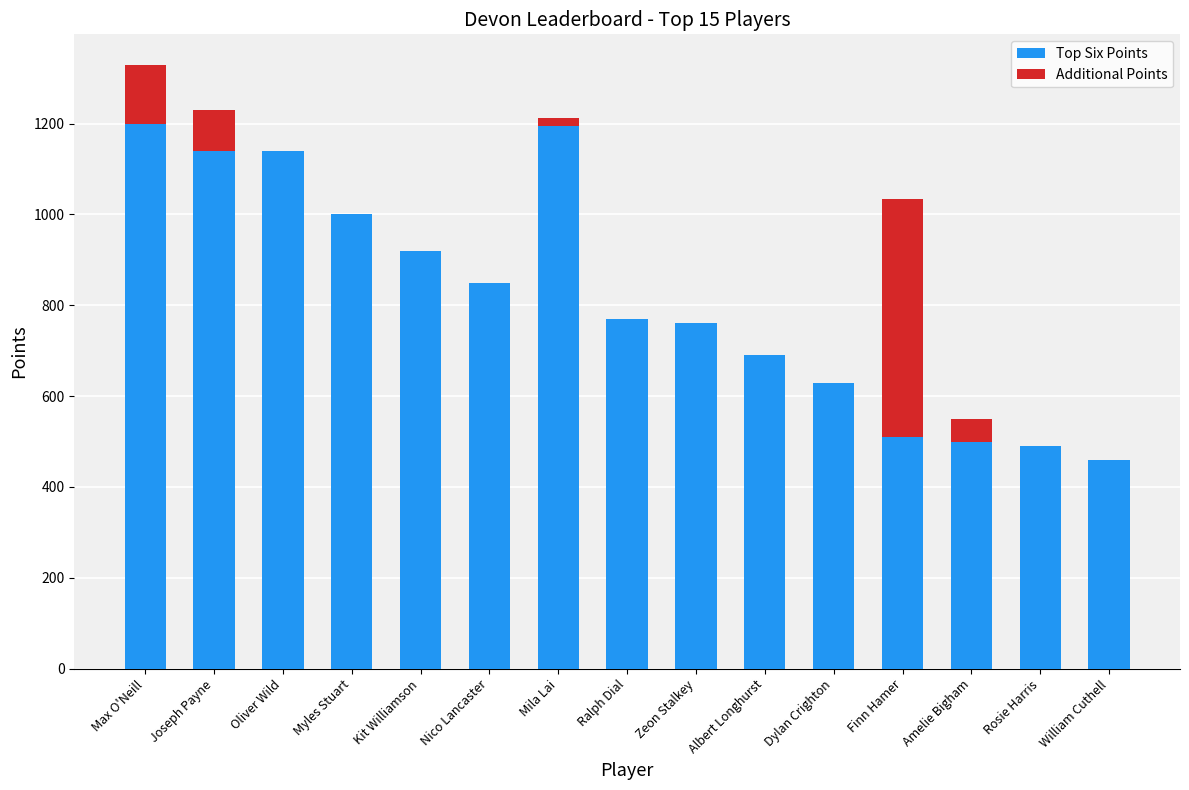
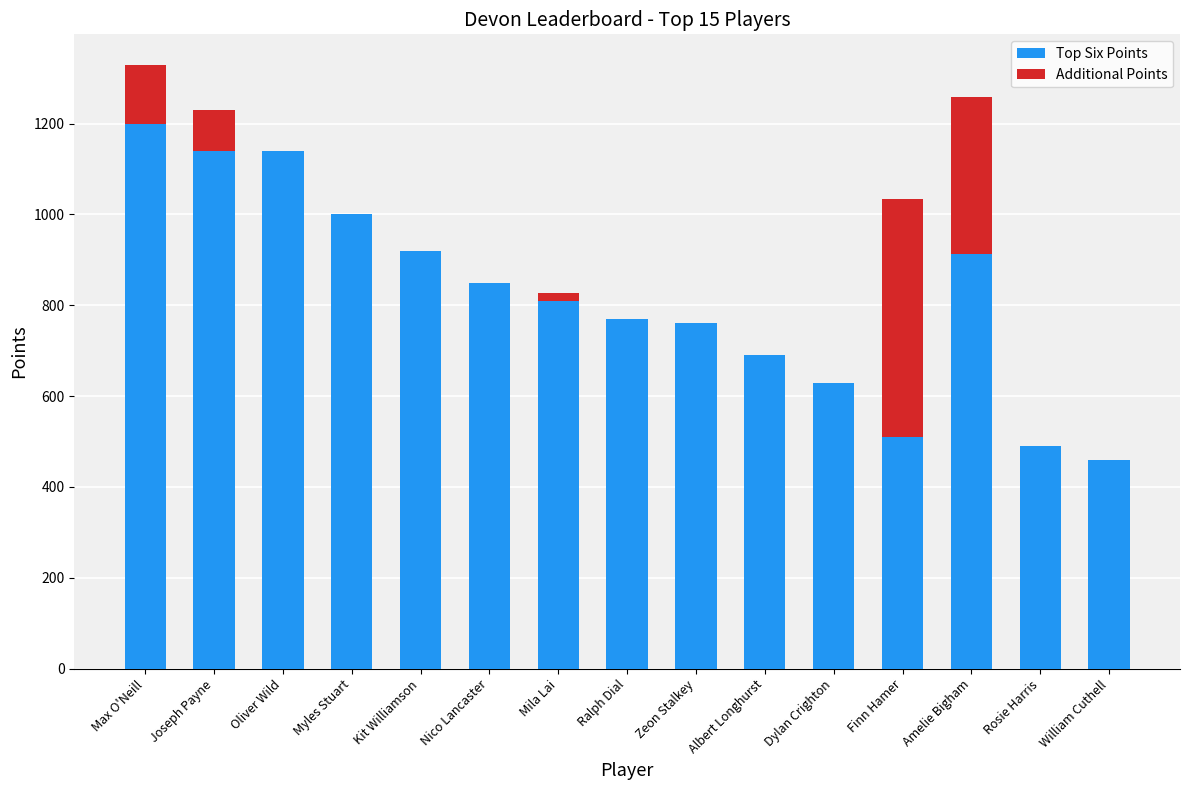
Top Six Points, Mila Lai: 1190 -> 810
Top Six Points, Amelie Bigham: 500 -> 910
Additional Points, Amelie Bigham: 50 -> 350
